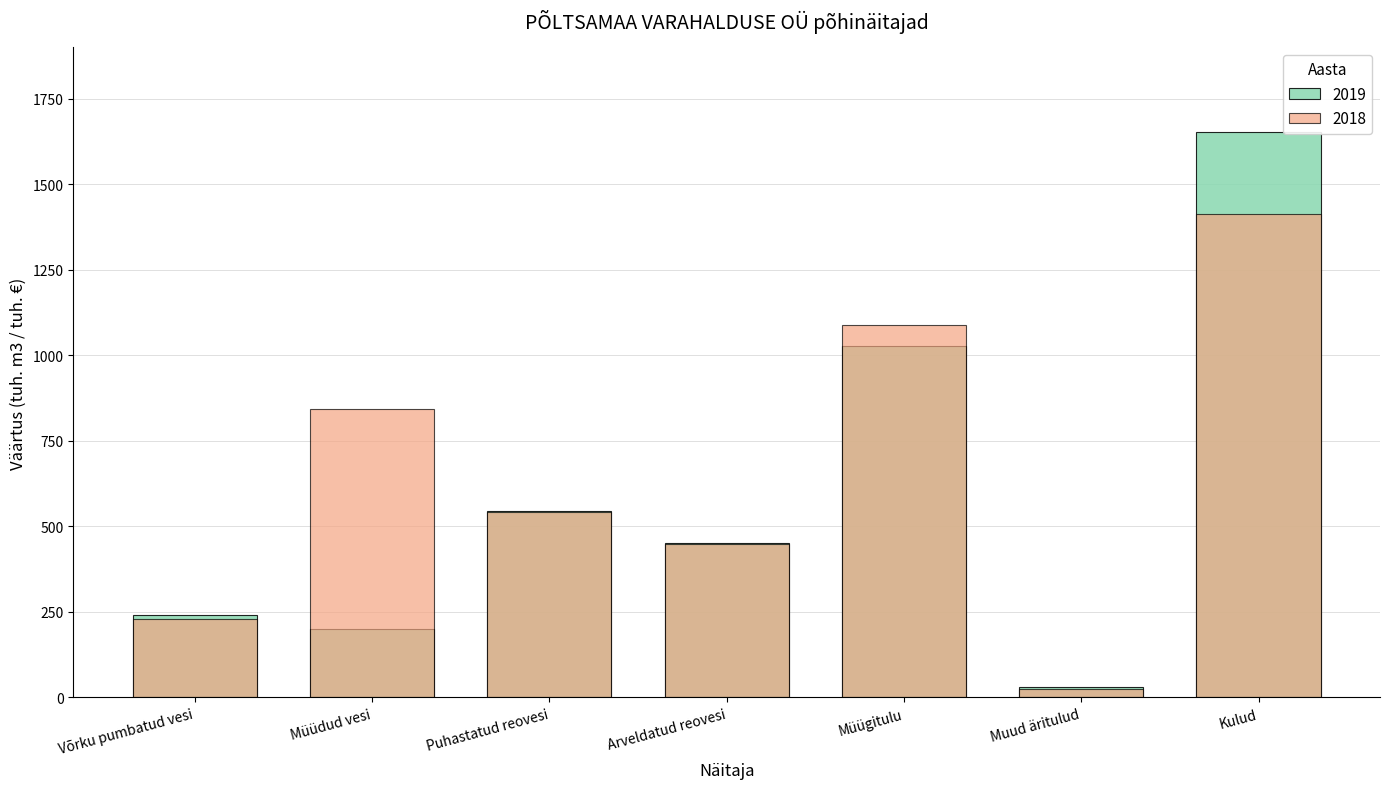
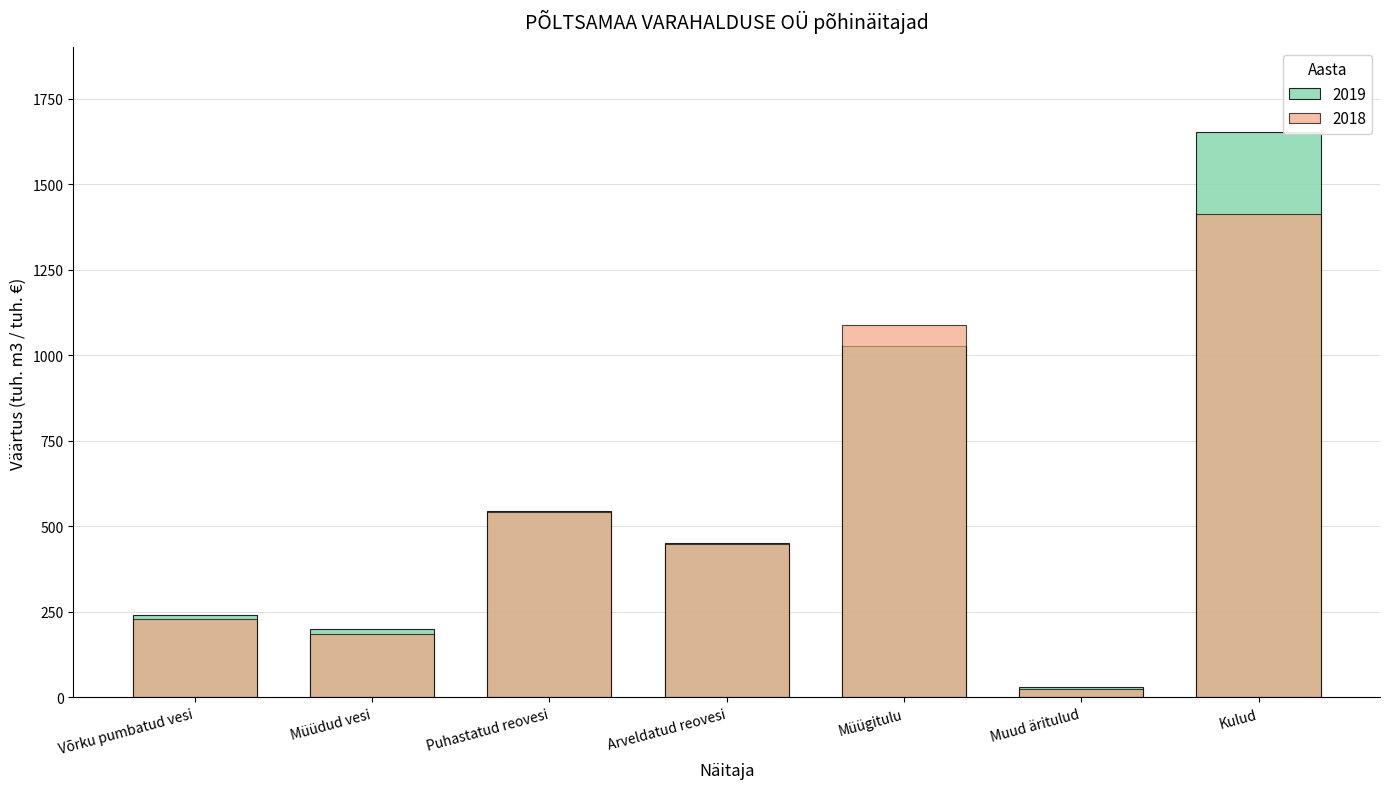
2018, Müüdud vesi: 840 -> 190
